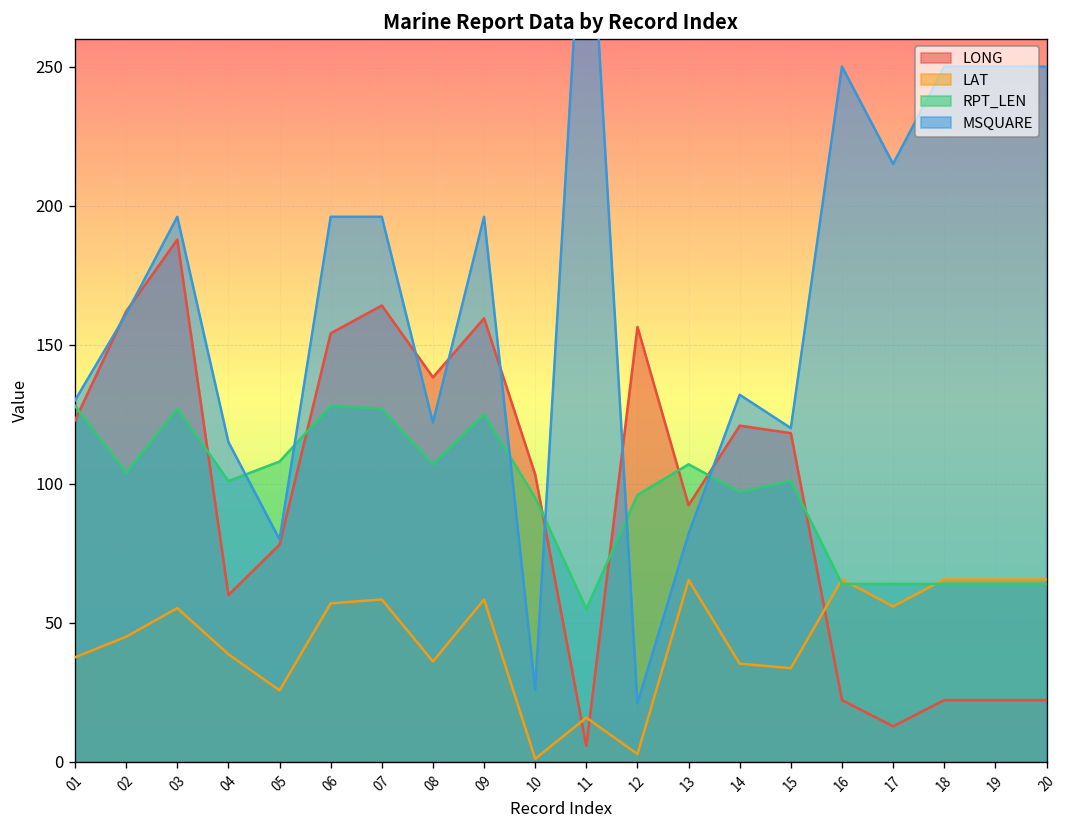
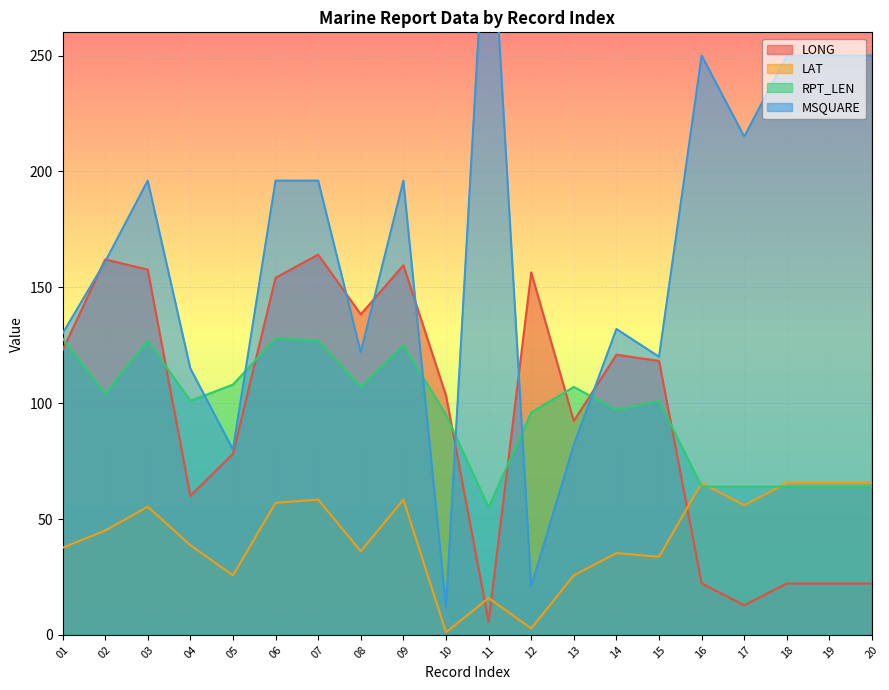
LONG, 03: 188 -> 158
MSQUARE, 10: 26 -> 12
LAT, 13: 65 -> 26
